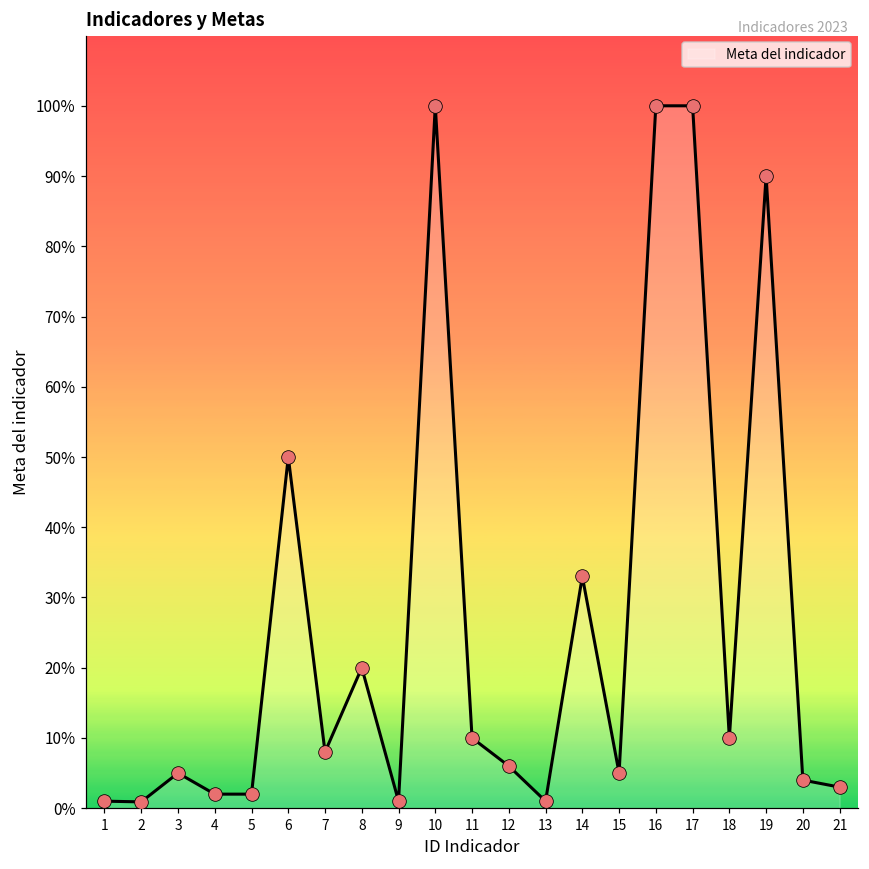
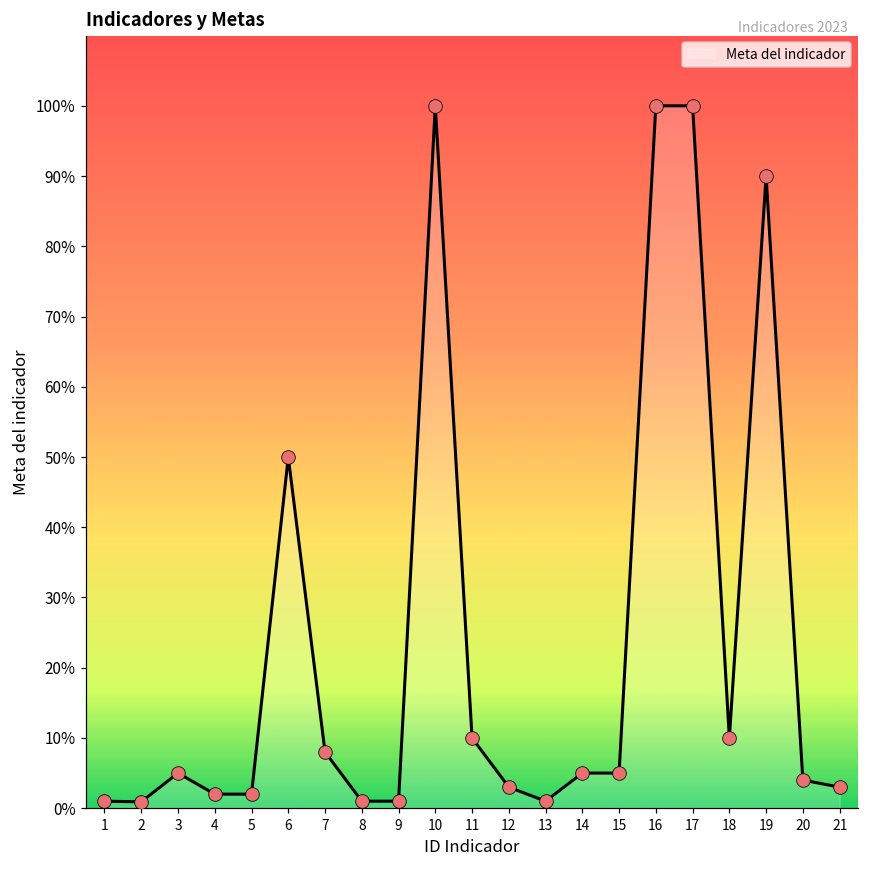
8: 20% -> 1%
12: 6% -> 3%
14: 33% -> 5%
